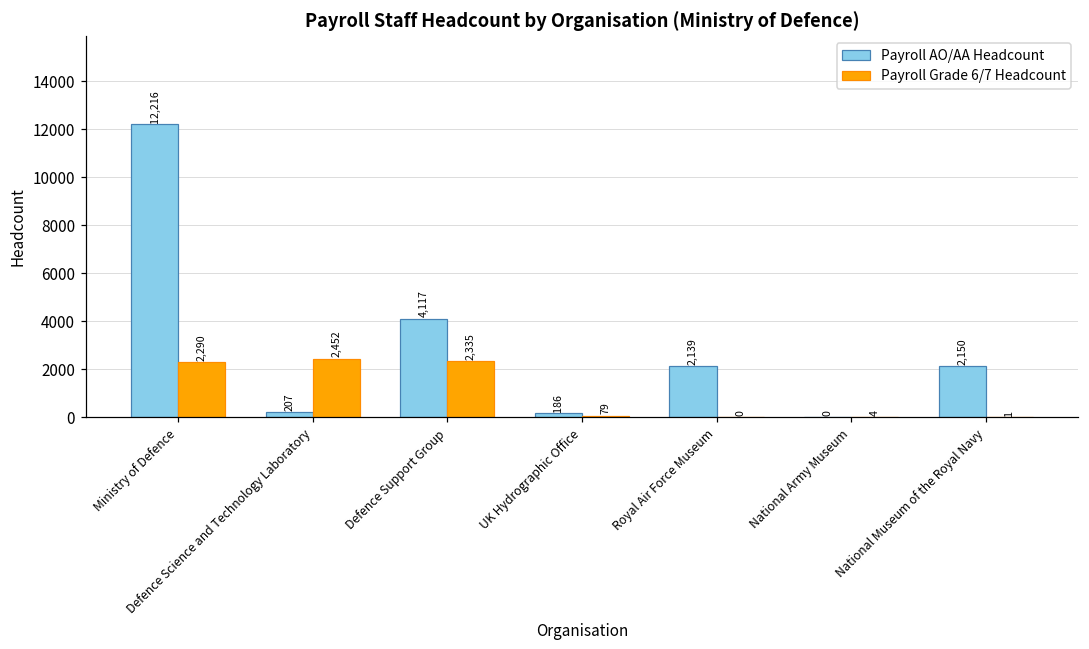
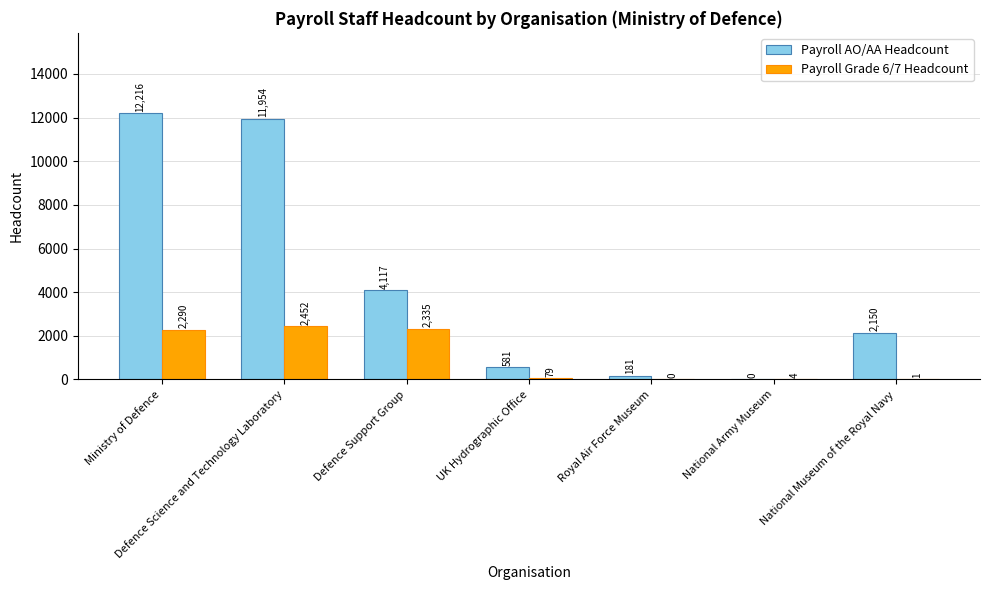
Payroll AO/AA Headcount, Defence Science and Technology Laboratory: 207 -> 11,954
Payroll AO/AA Headcount, UK Hydrographic Office: 186 -> 581
Payroll AO/AA Headcount, Royal Air Force Museum: 2,139 -> 181
